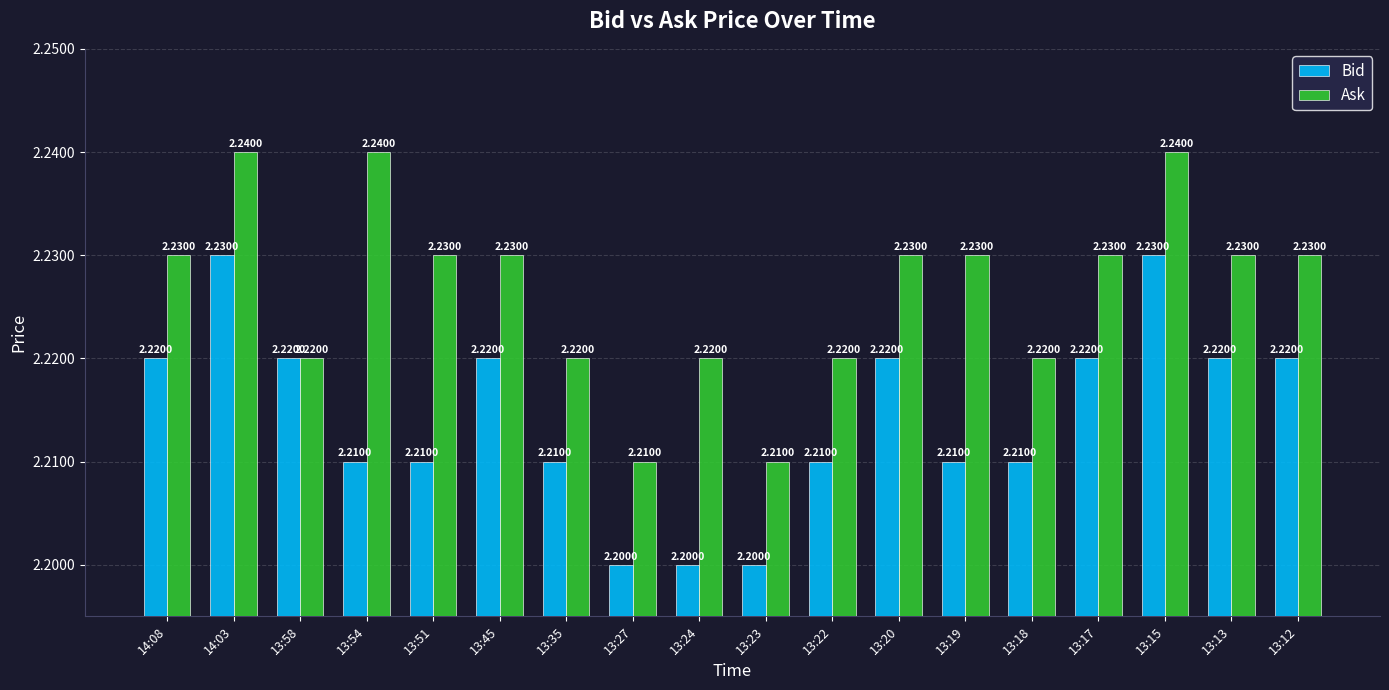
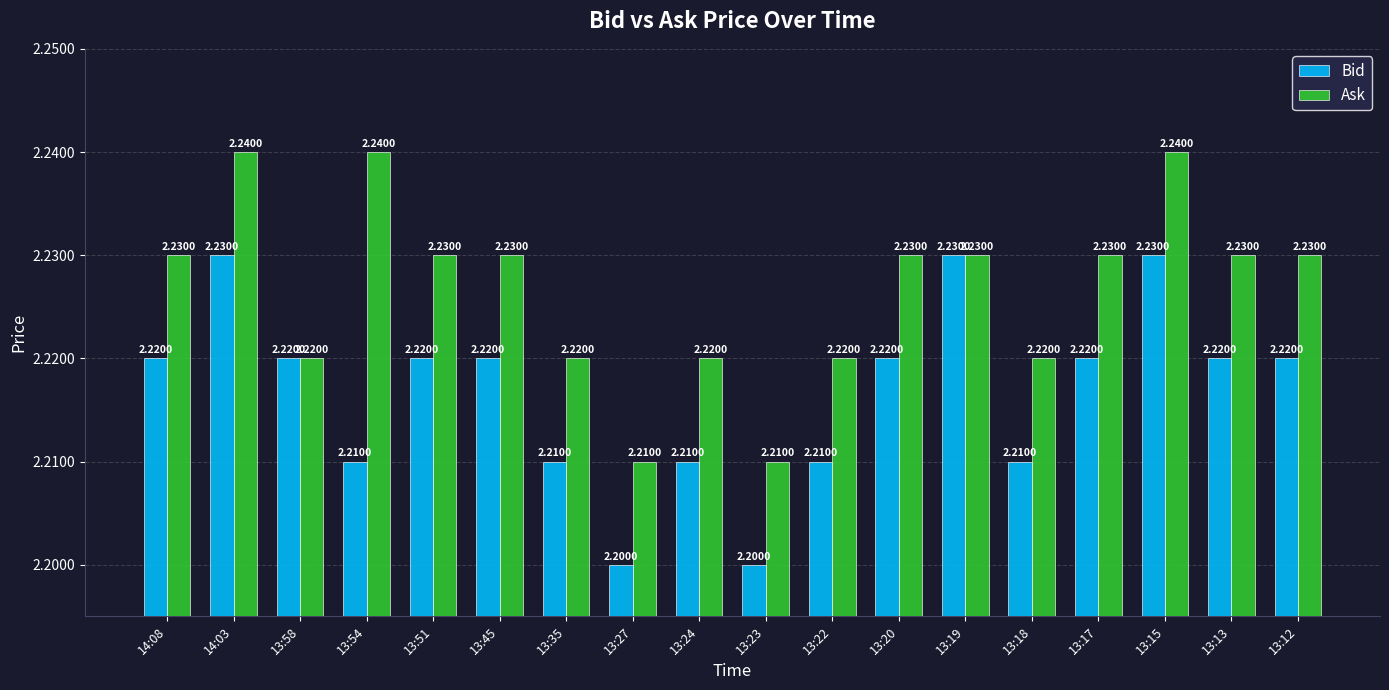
Bid, 13:51: 2.2100 -> 2.2200
Bid, 13:24: 2.2000 -> 2.2100
Bid, 13:19: 2.2100 -> 2.2300
